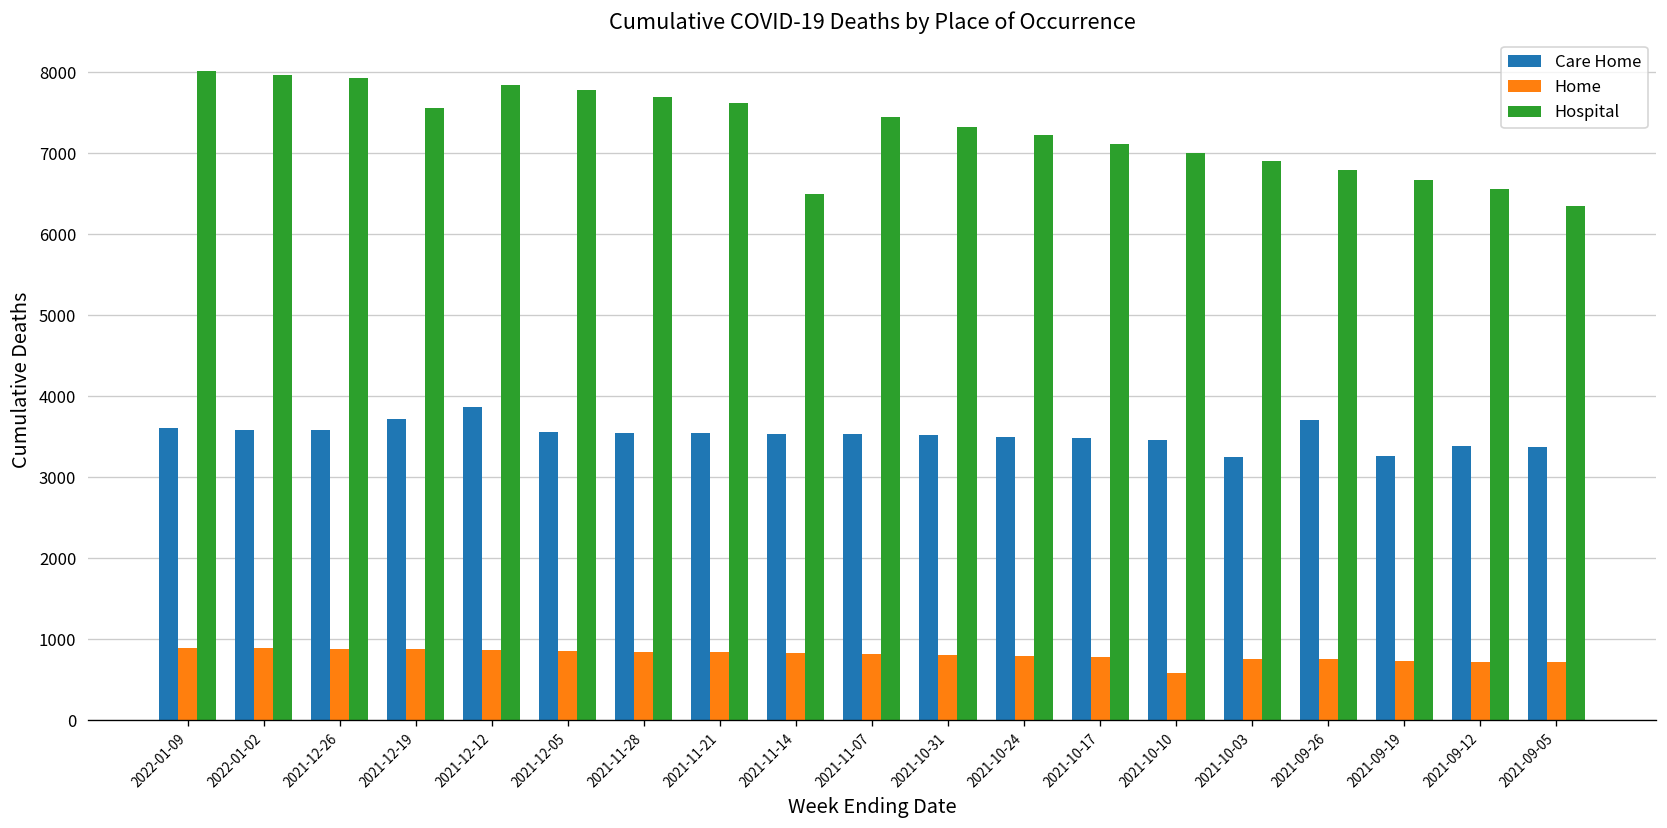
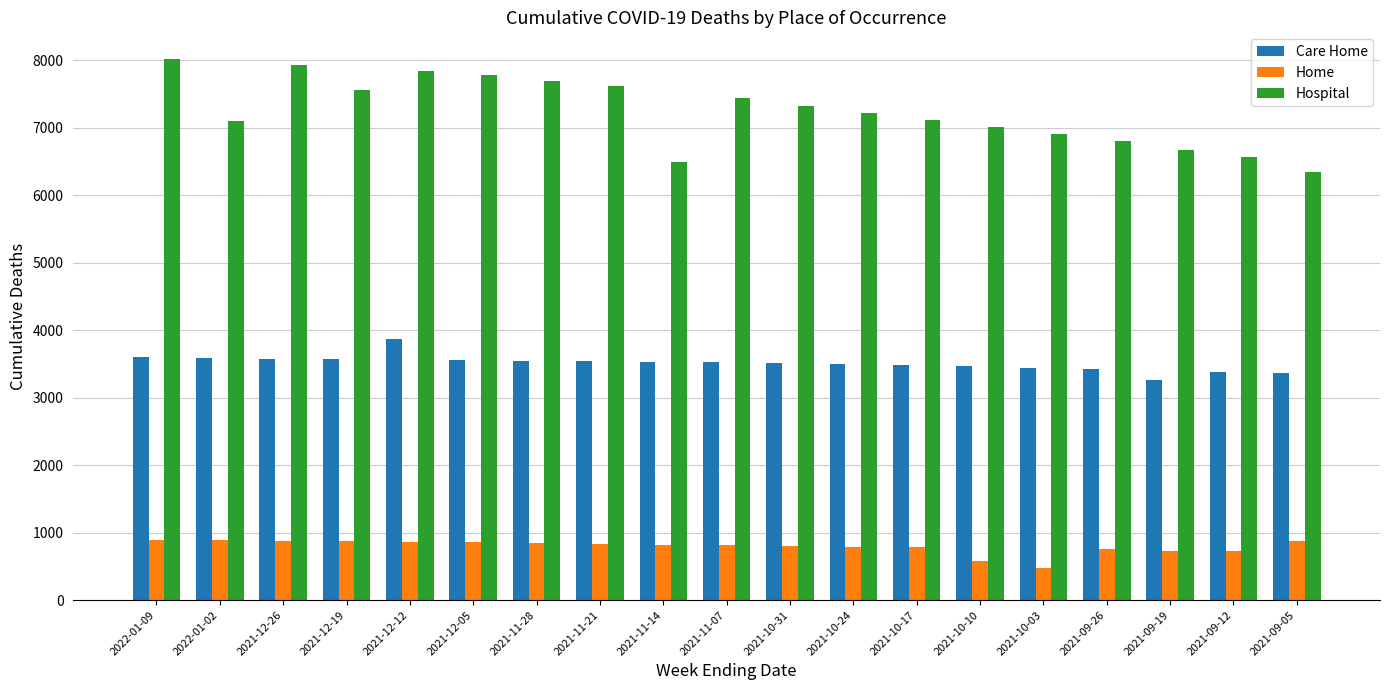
Hospital, 2022-01-02: 8000 -> 7100
Care Home, 2021-12-19: 3700 -> 3600
Care Home, 2021-10-03: 3200 -> 3400
Home, 2021-10-03: 800 -> 500
Care Home, 2021-09-26: 3700 -> 3400
Home, 2021-09-05: 700 -> 900
